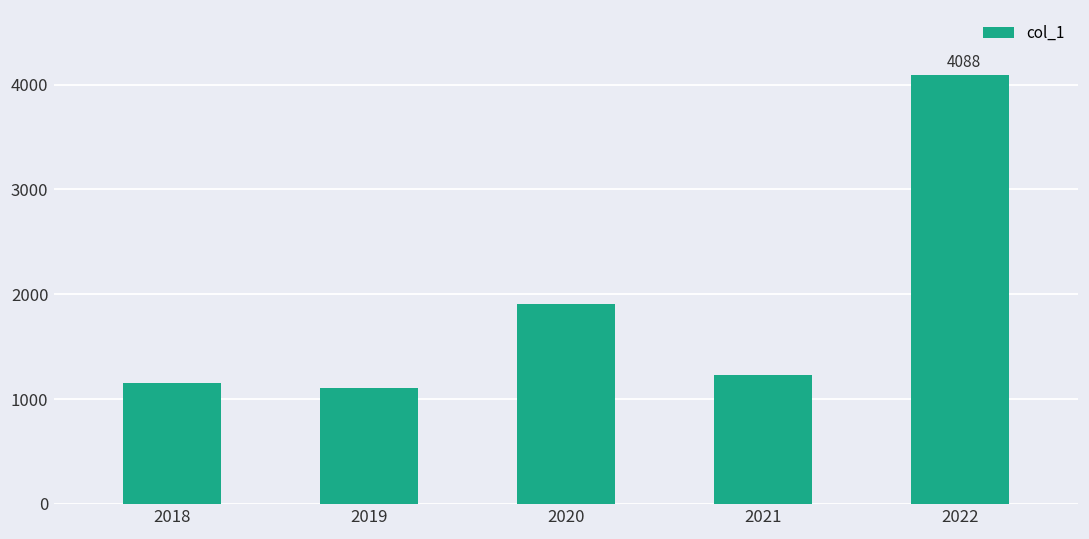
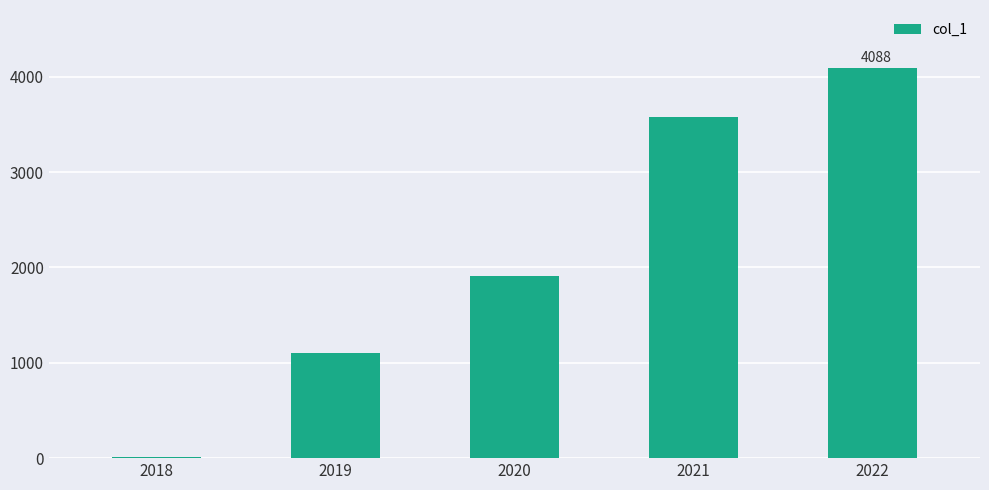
2018: 1200 -> 0
2021: 1200 -> 3600
